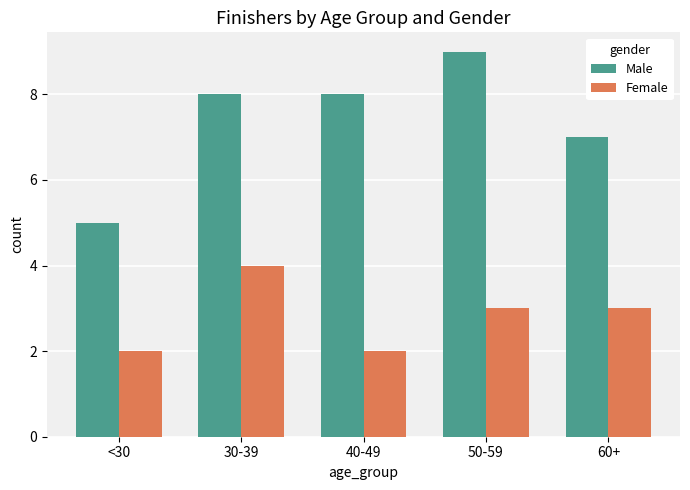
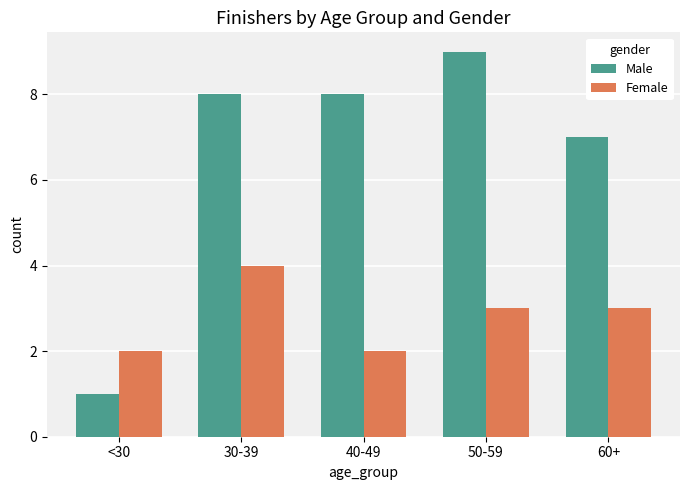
Male, <30: 5 -> 1
